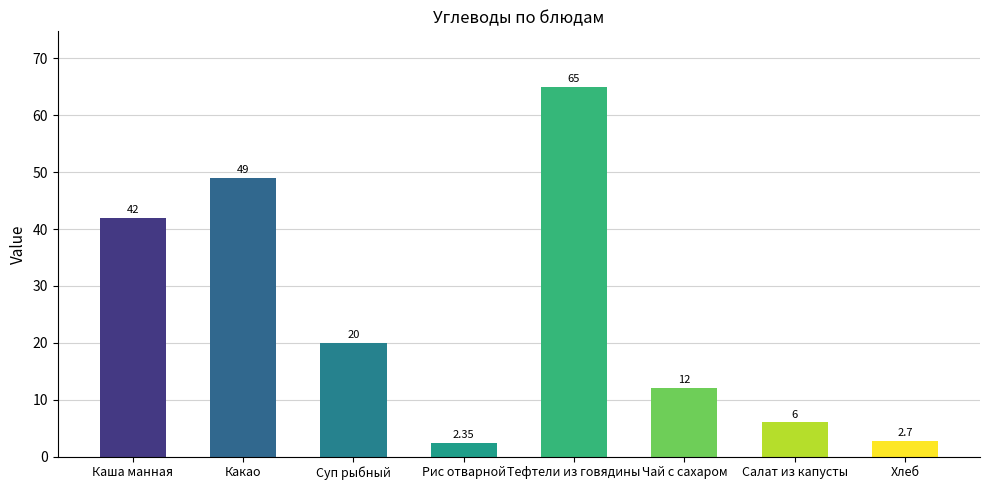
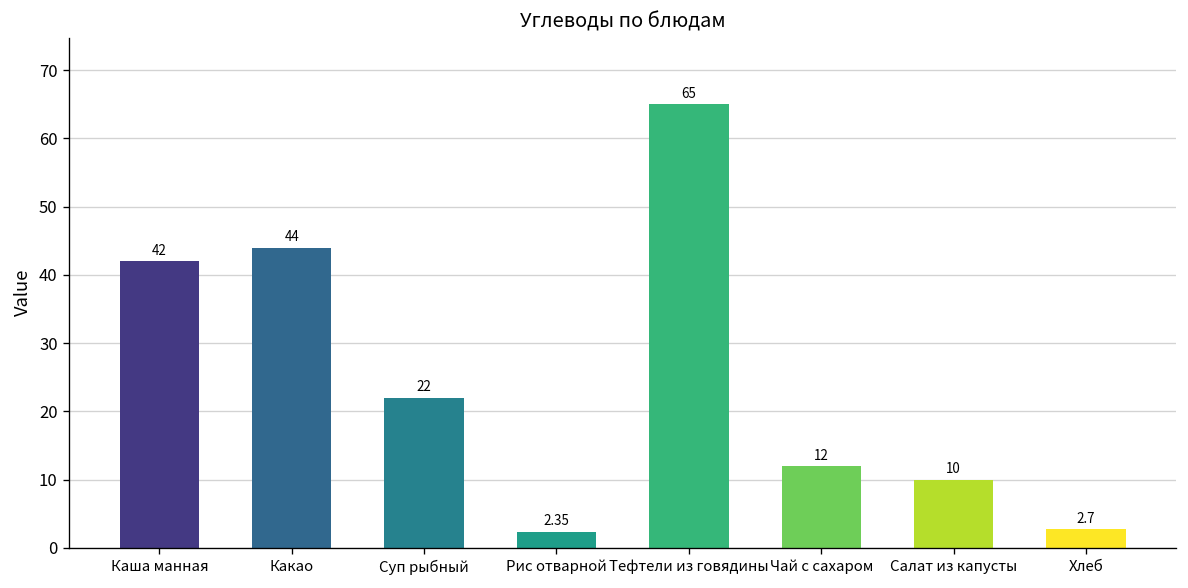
Какао: 49 -> 44
Суп рыбный: 20 -> 22
Салат из капусты: 6 -> 10
